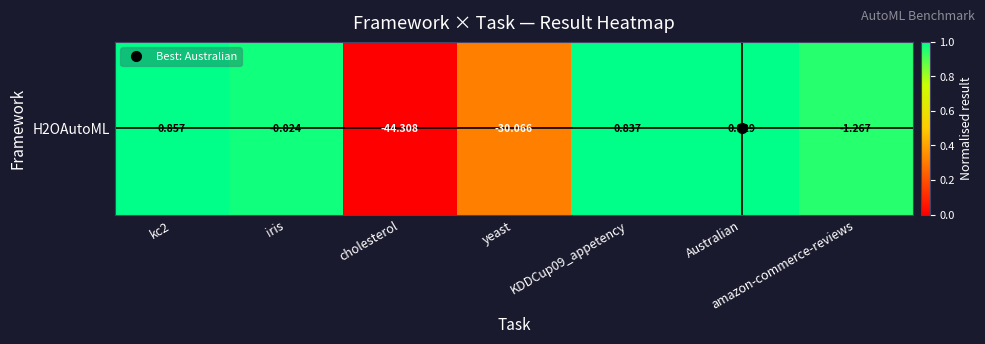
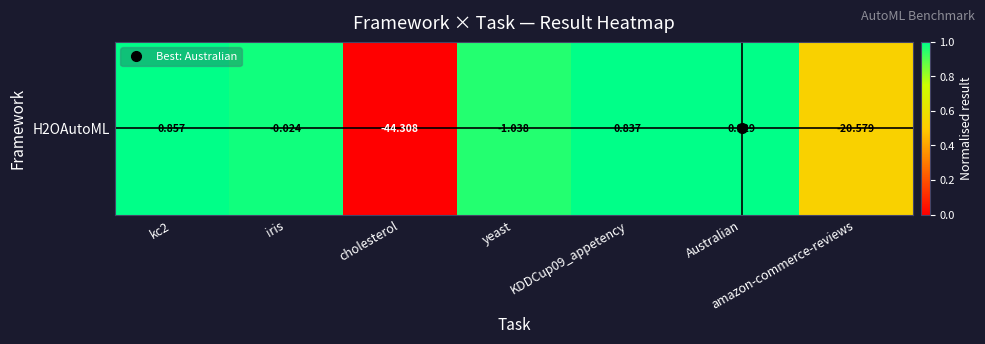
H2OAutoML, yeast: -30.066 -> -1.038
H2OAutoML, amazon-commerce-reviews: -1.267 -> -20.579
